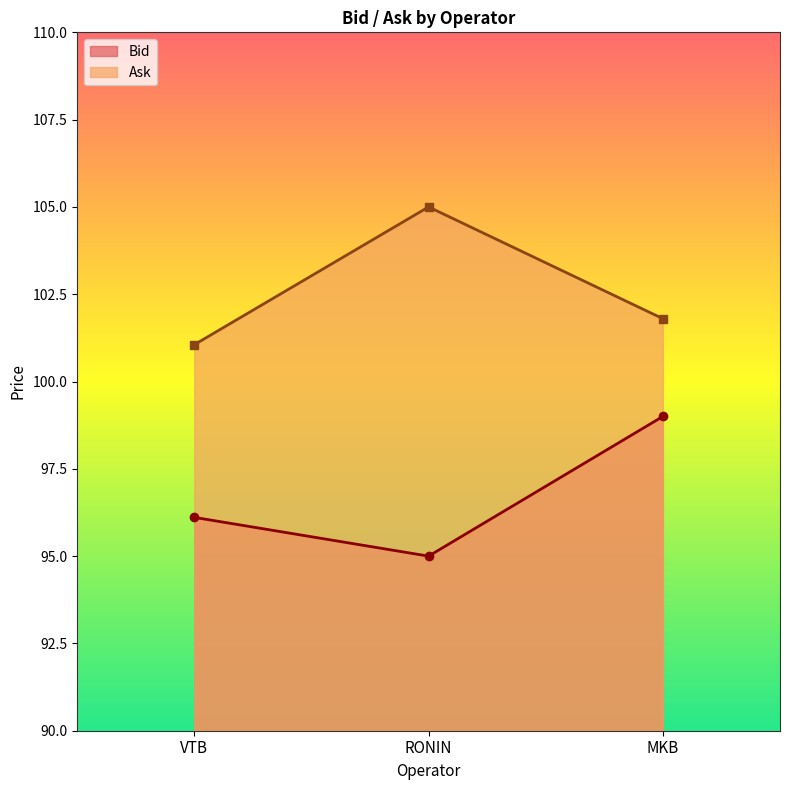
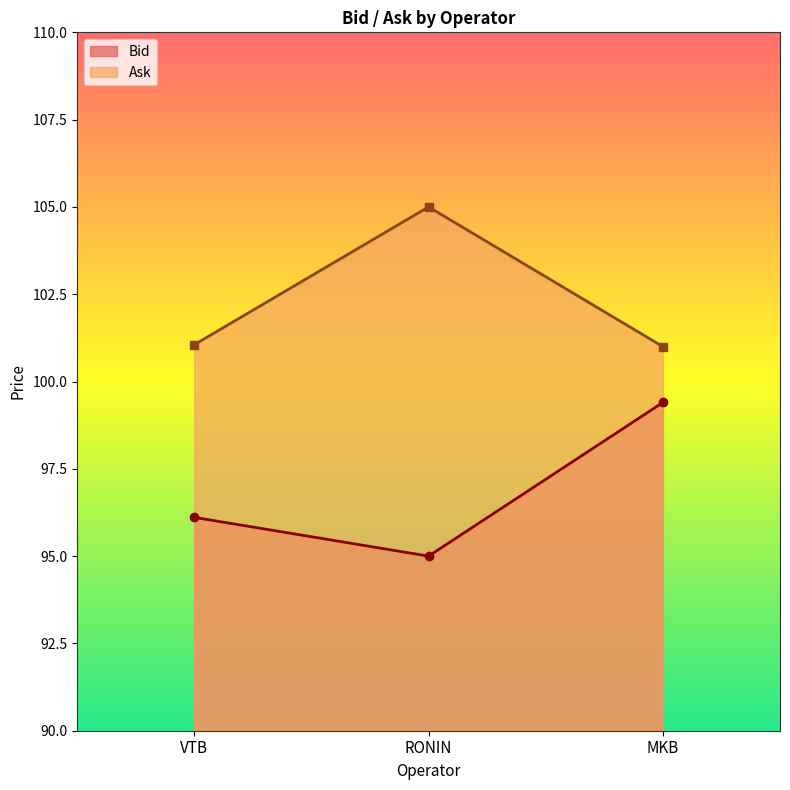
Bid, MKB: 99.0 -> 99.4
Ask, MKB: 101.8 -> 101.0
